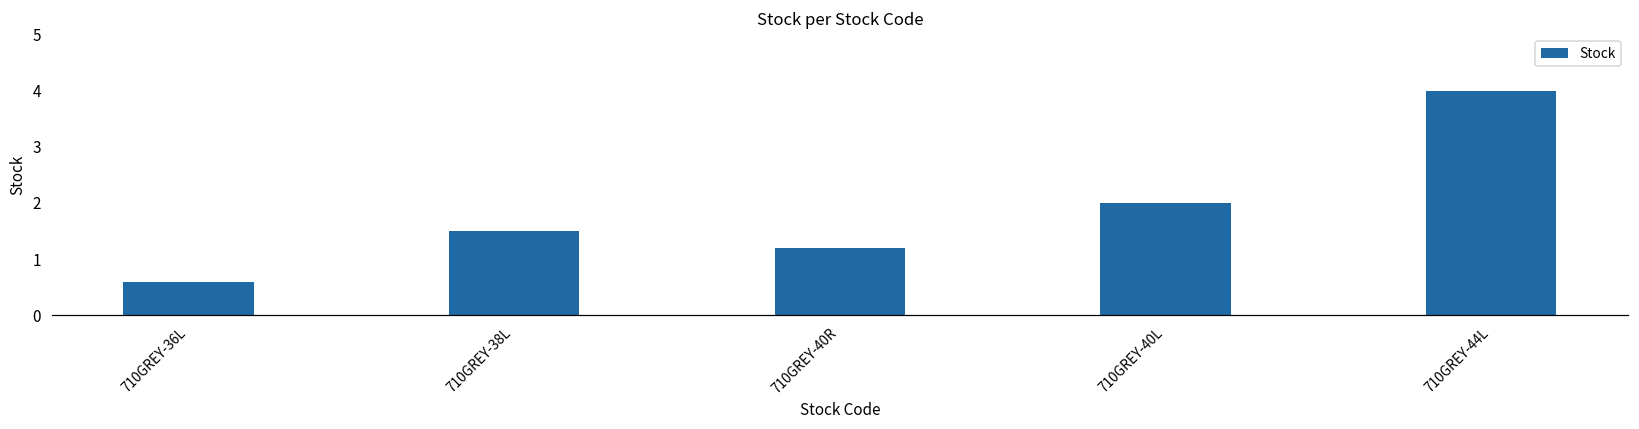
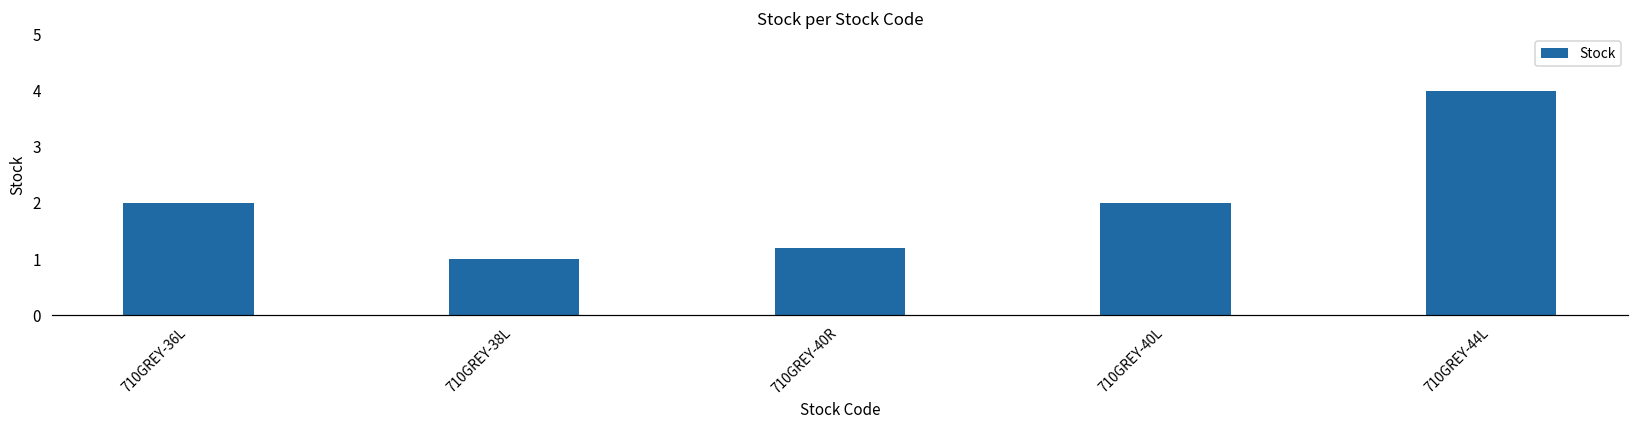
710GREY-36L: 0.6 -> 2.0
710GREY-38L: 1.5 -> 1.0
